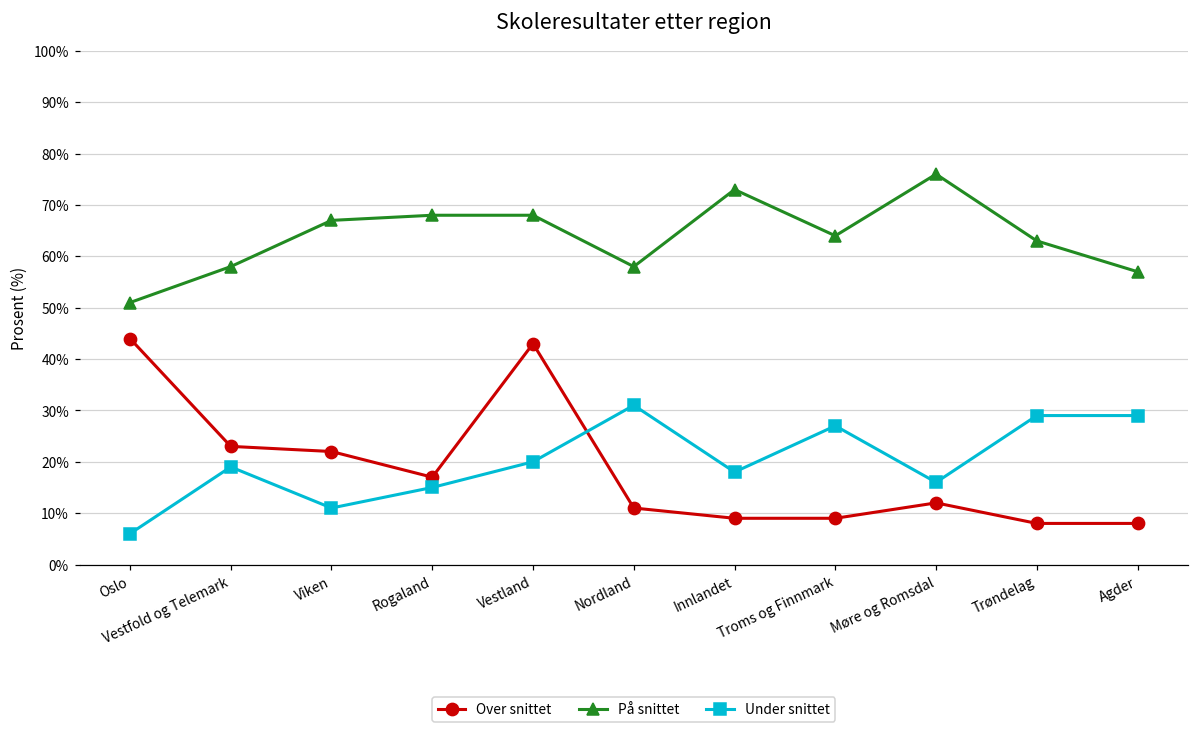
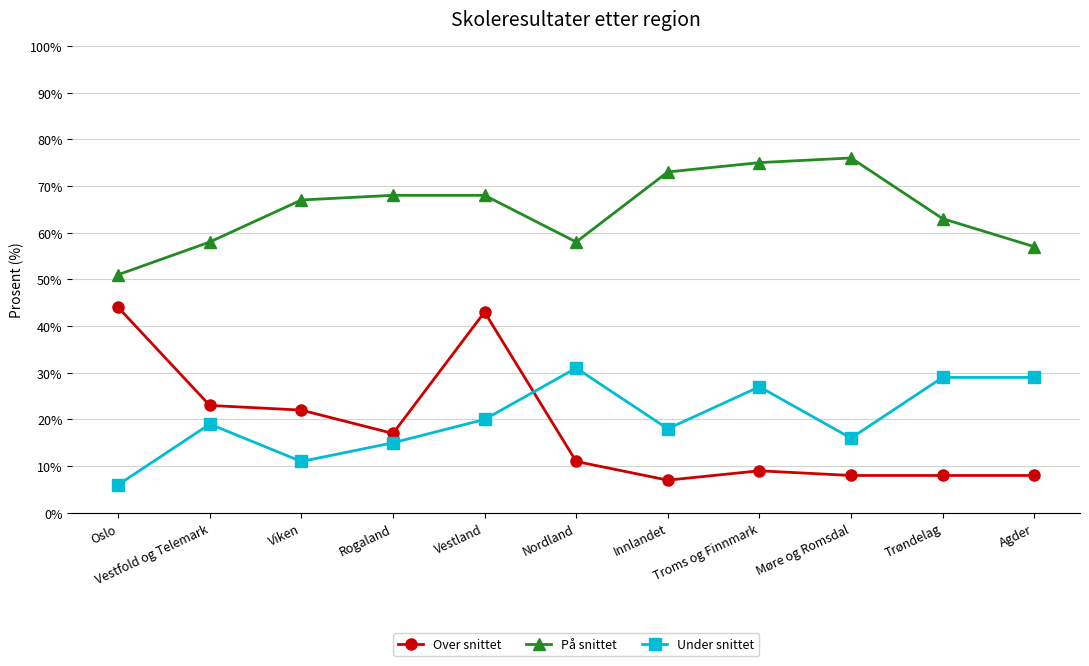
Over snittet, Innlandet: 9% -> 7%
På snittet, Troms og Finnmark: 64% -> 75%
Over snittet, Møre og Romsdal: 12% -> 8%
